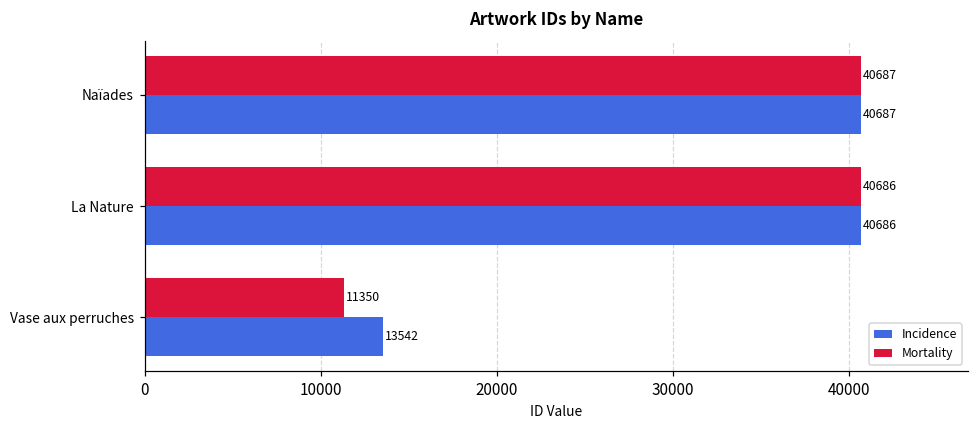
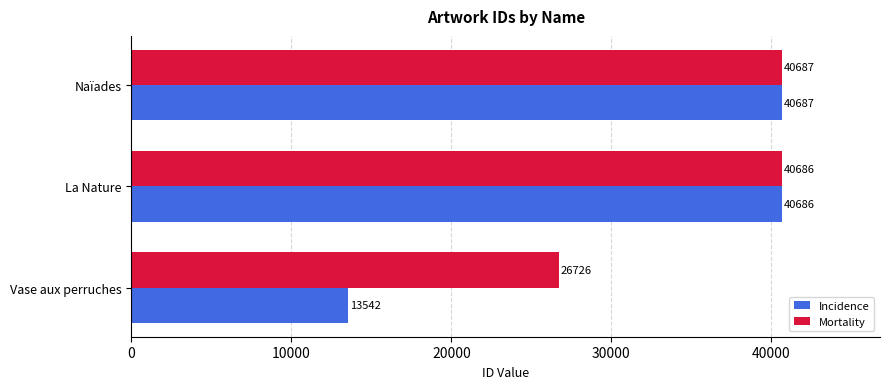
Mortality, Vase aux perruches: 11350 -> 26726
